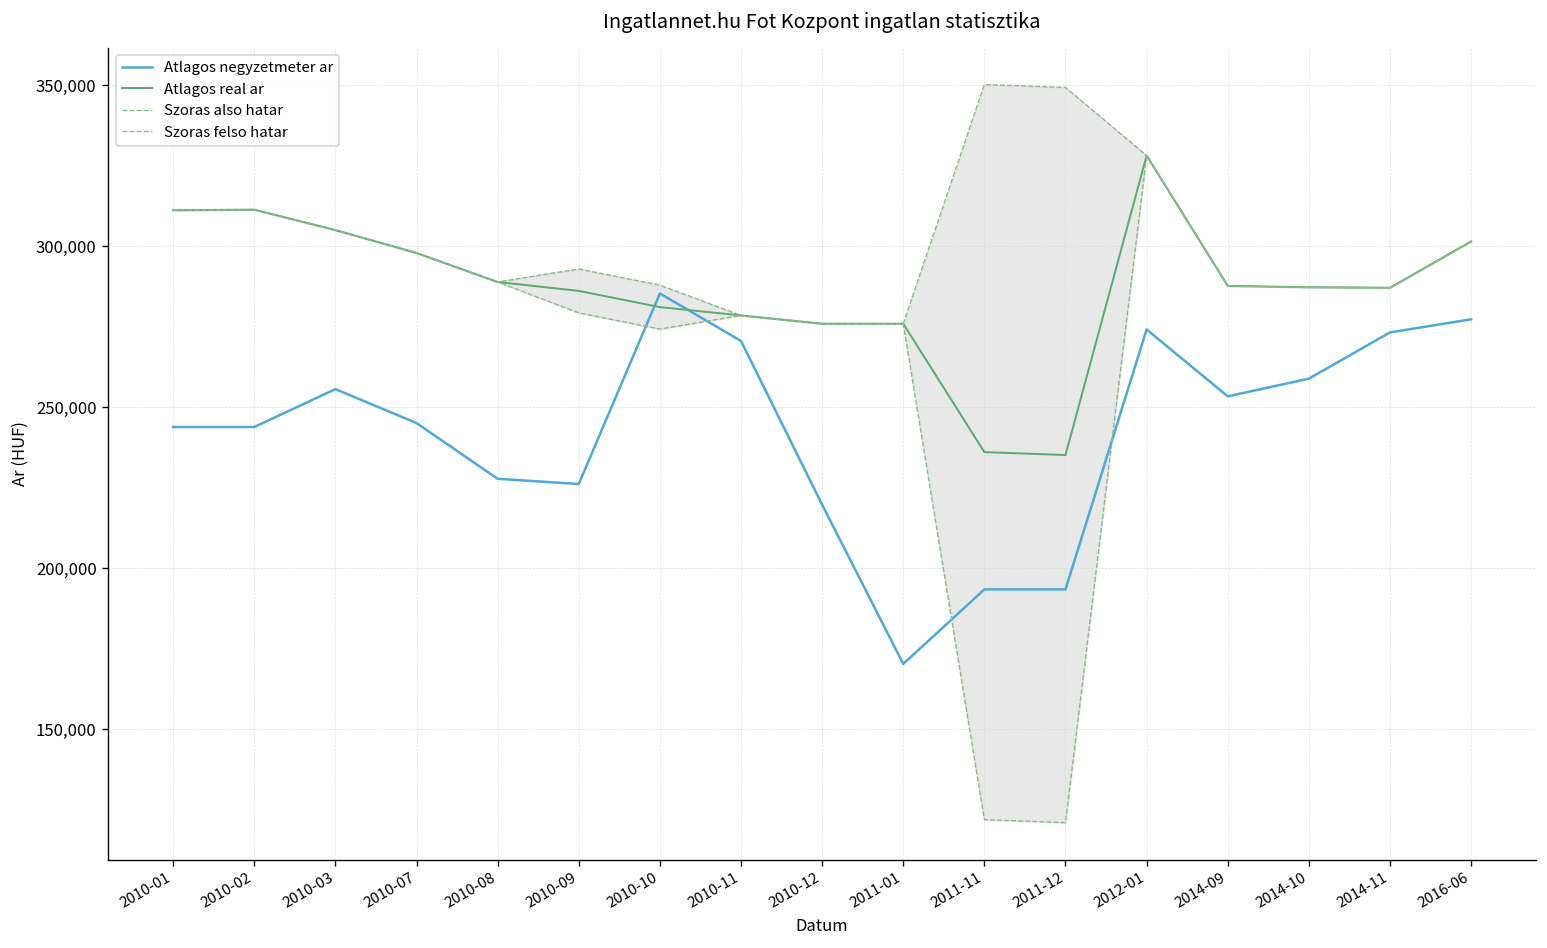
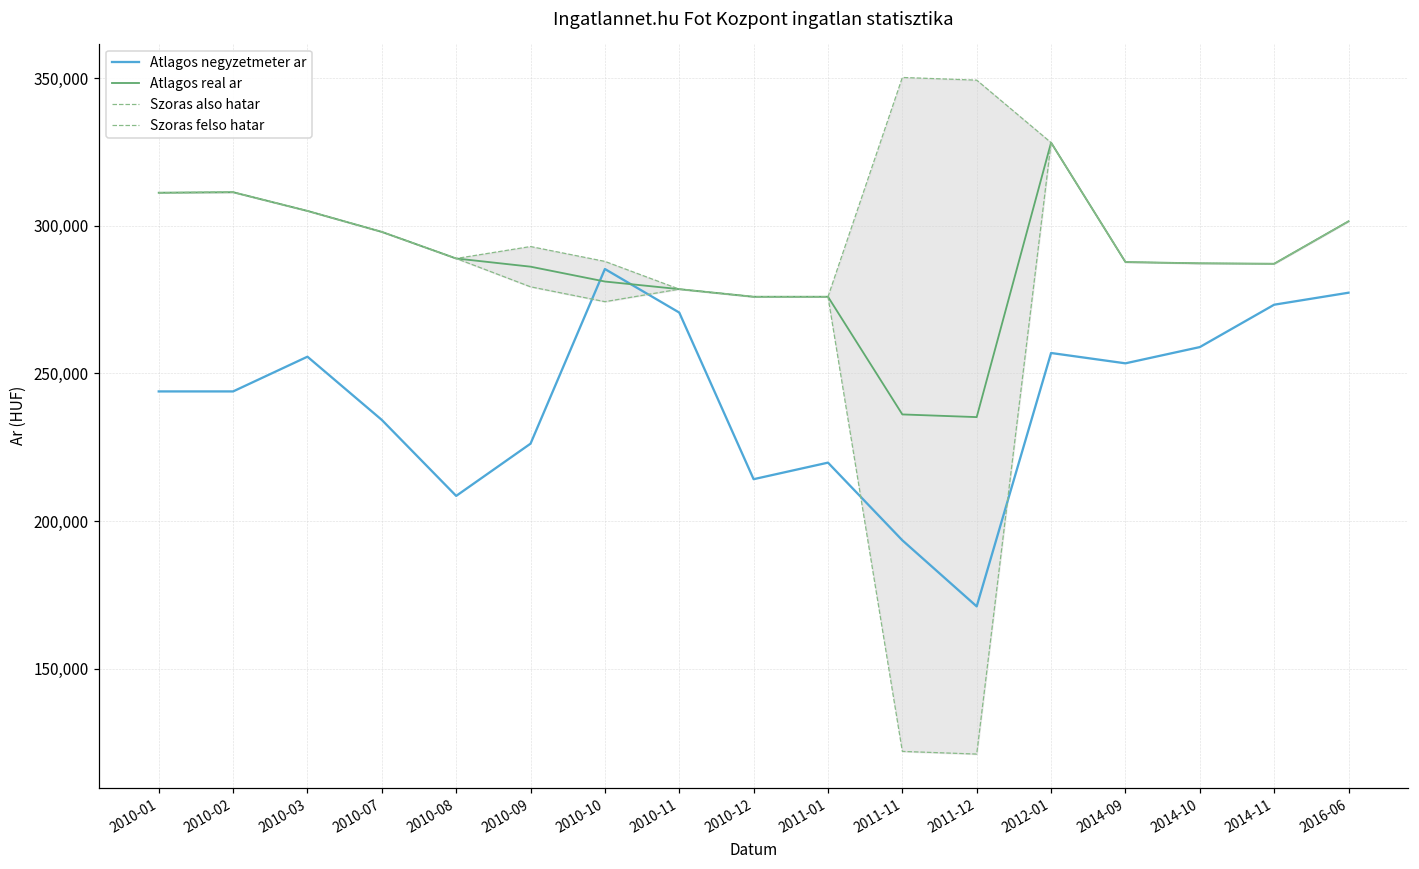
Atlagos negyzetmeter ar, 2010-07: 245,000 -> 234,000
Atlagos negyzetmeter ar, 2010-08: 228,000 -> 209,000
Atlagos negyzetmeter ar, 2010-12: 220,000 -> 214,000
Atlagos negyzetmeter ar, 2011-01: 170,000 -> 220,000
Atlagos negyzetmeter ar, 2011-12: 193,000 -> 171,000
Atlagos negyzetmeter ar, 2012-01: 274,000 -> 257,000
